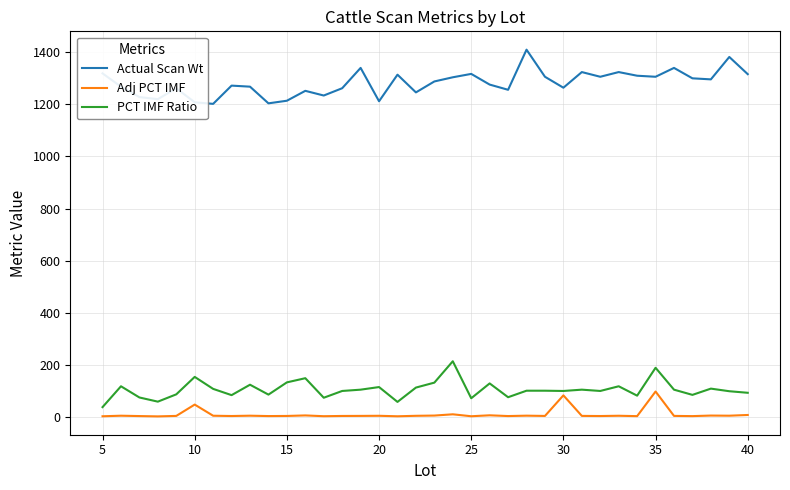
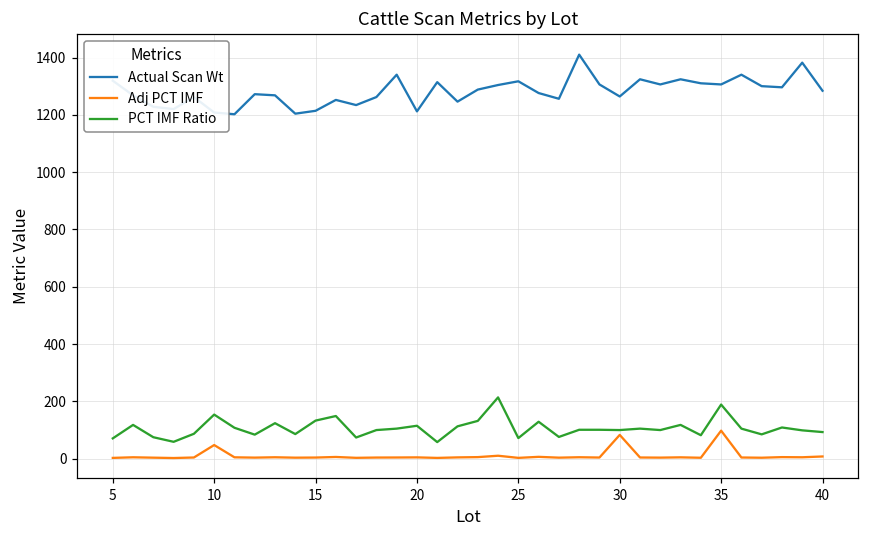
PCT IMF Ratio, 5: 40 -> 70
Actual Scan Wt, 40: 1320 -> 1280
